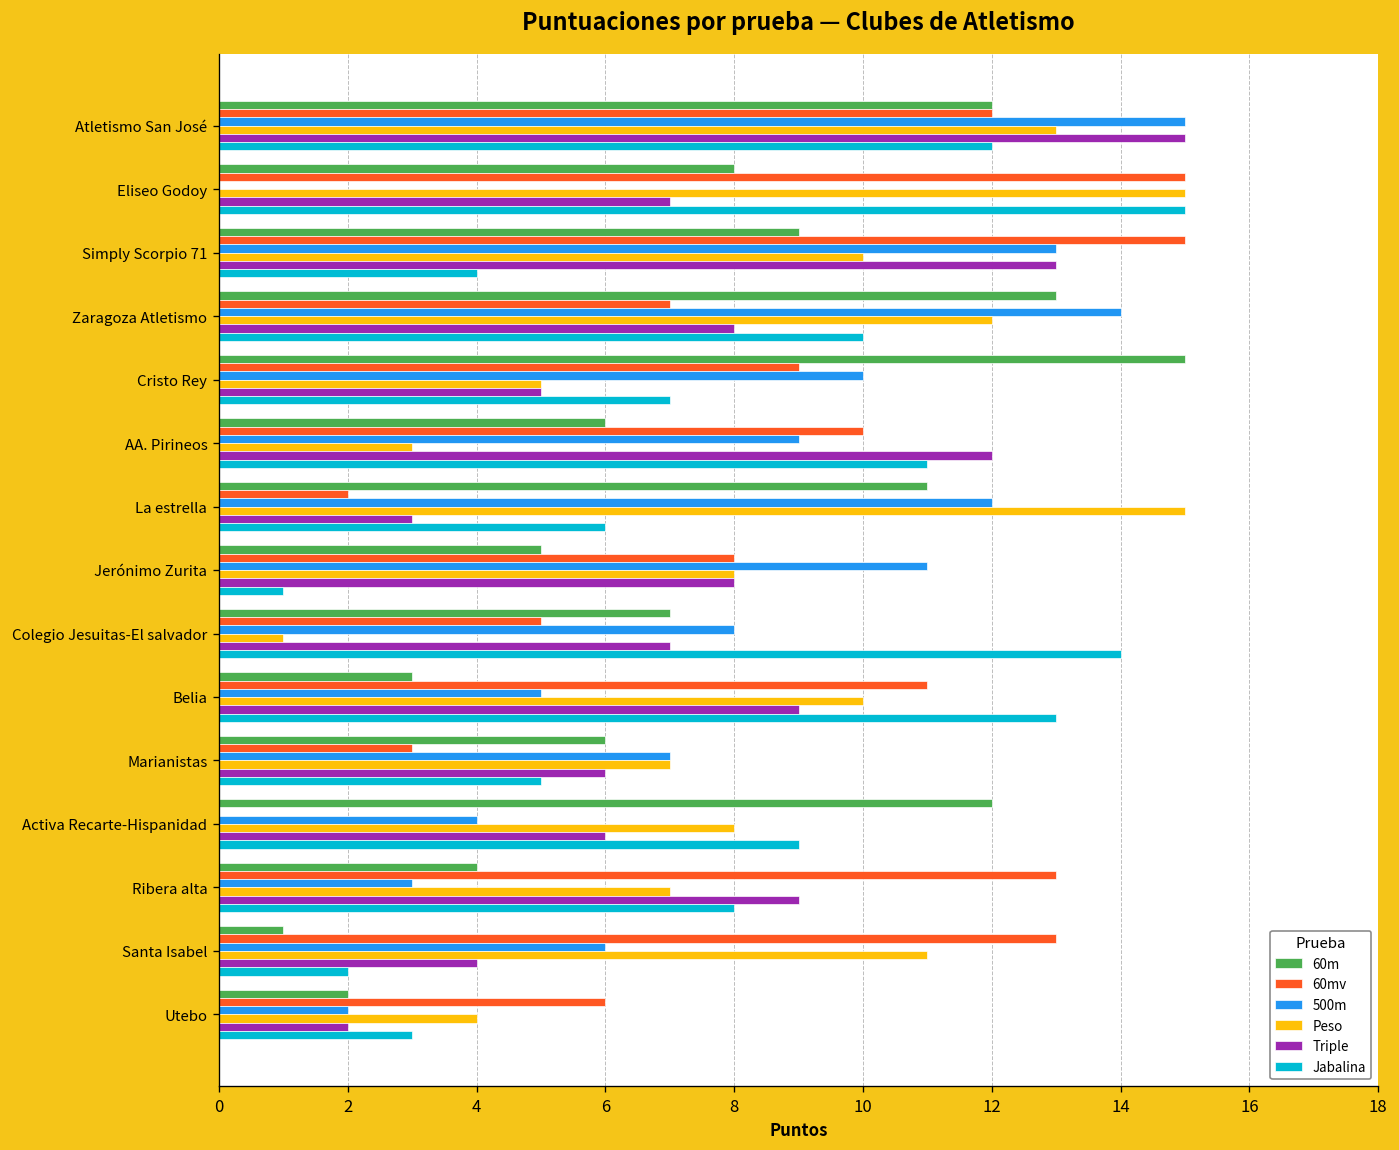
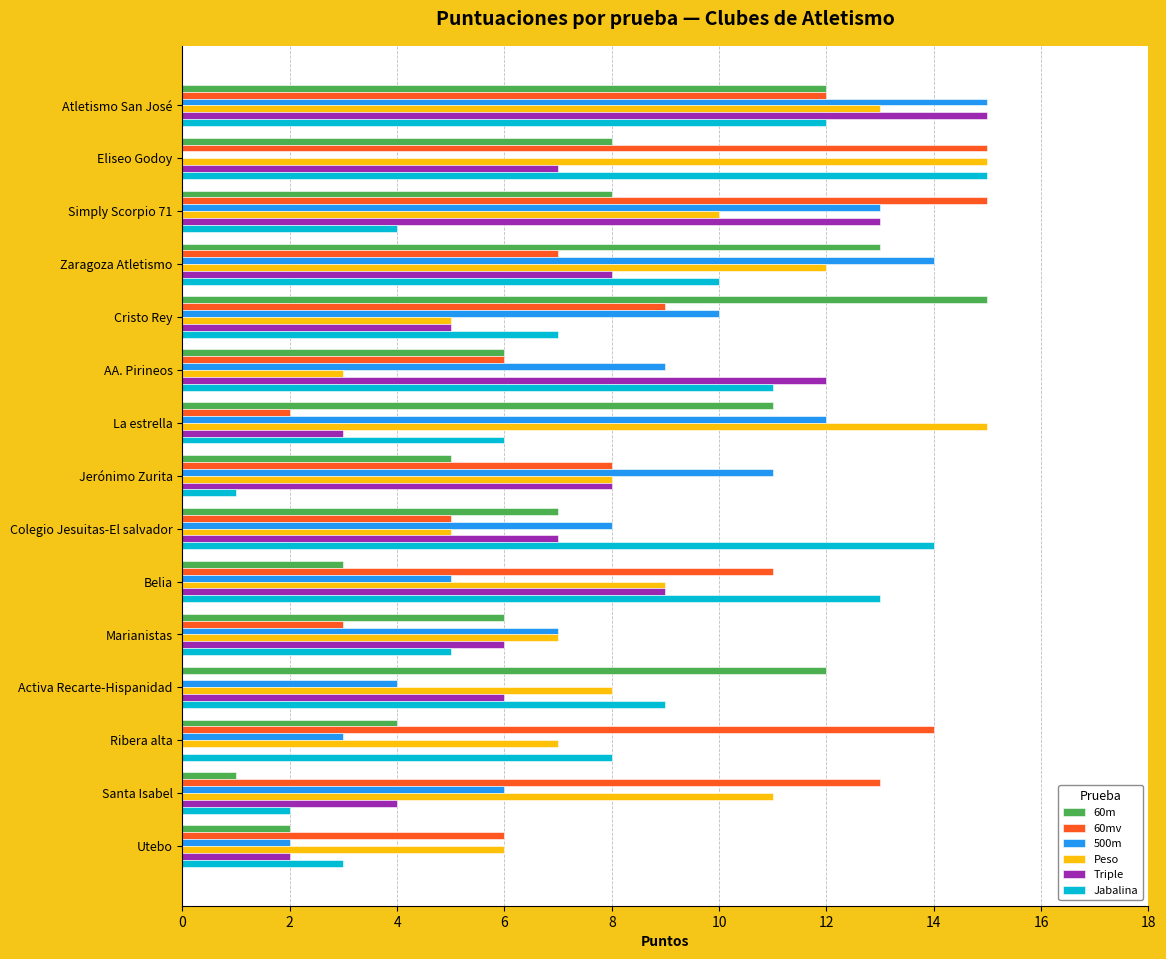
60m, Simply Scorpio 71: 9 -> 8
60mv, AA. Pirineos: 10 -> 6
Peso, Colegio Jesuitas-El salvador: 1 -> 5
Peso, Belia: 10 -> 9
60mv, Ribera alta: 13 -> 14
Triple, Ribera alta: 9 -> 0
Peso, Utebo: 4 -> 6
